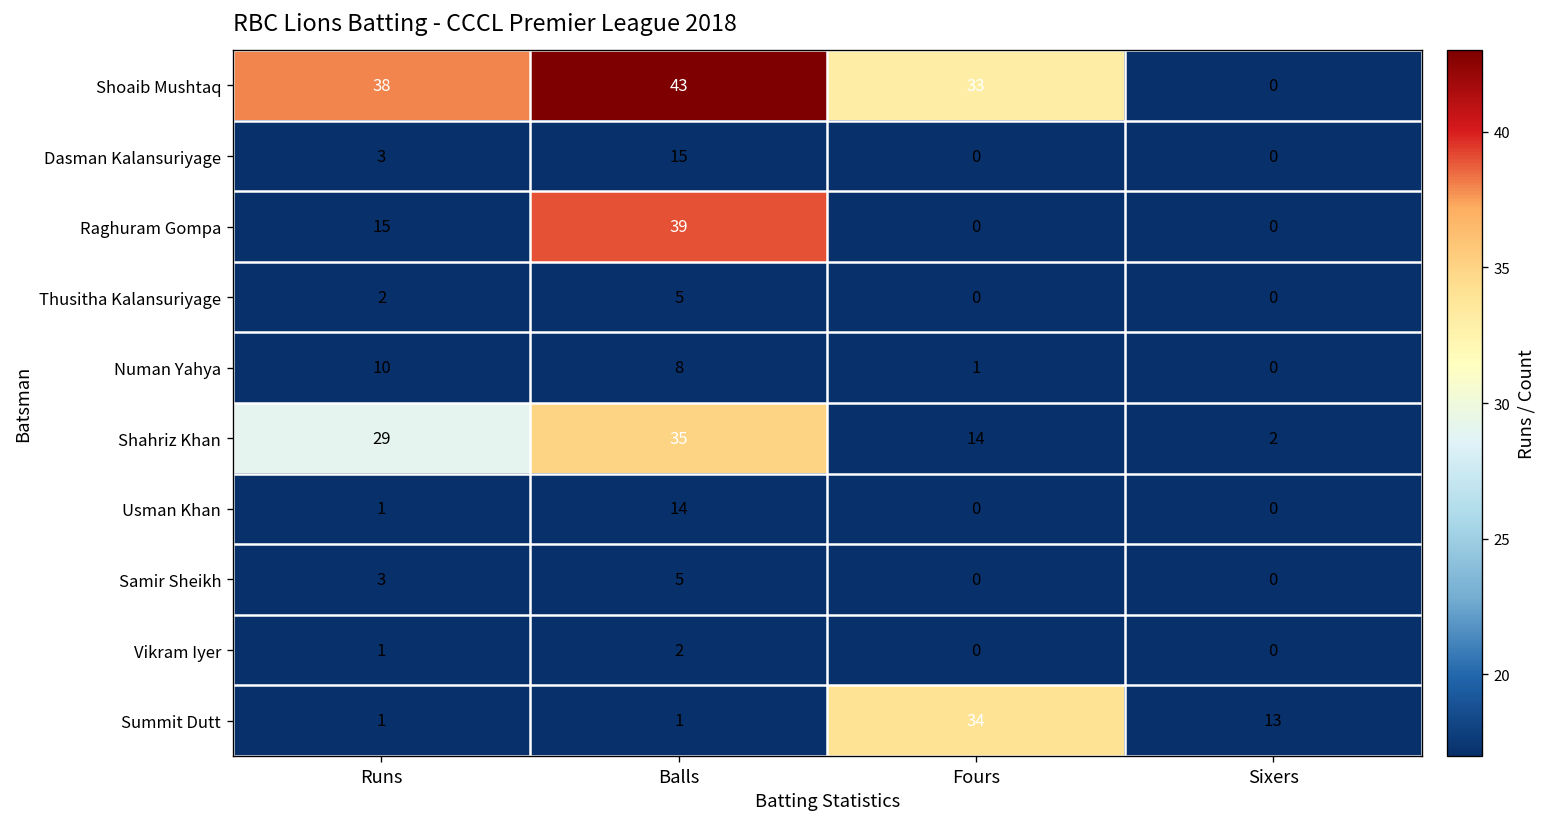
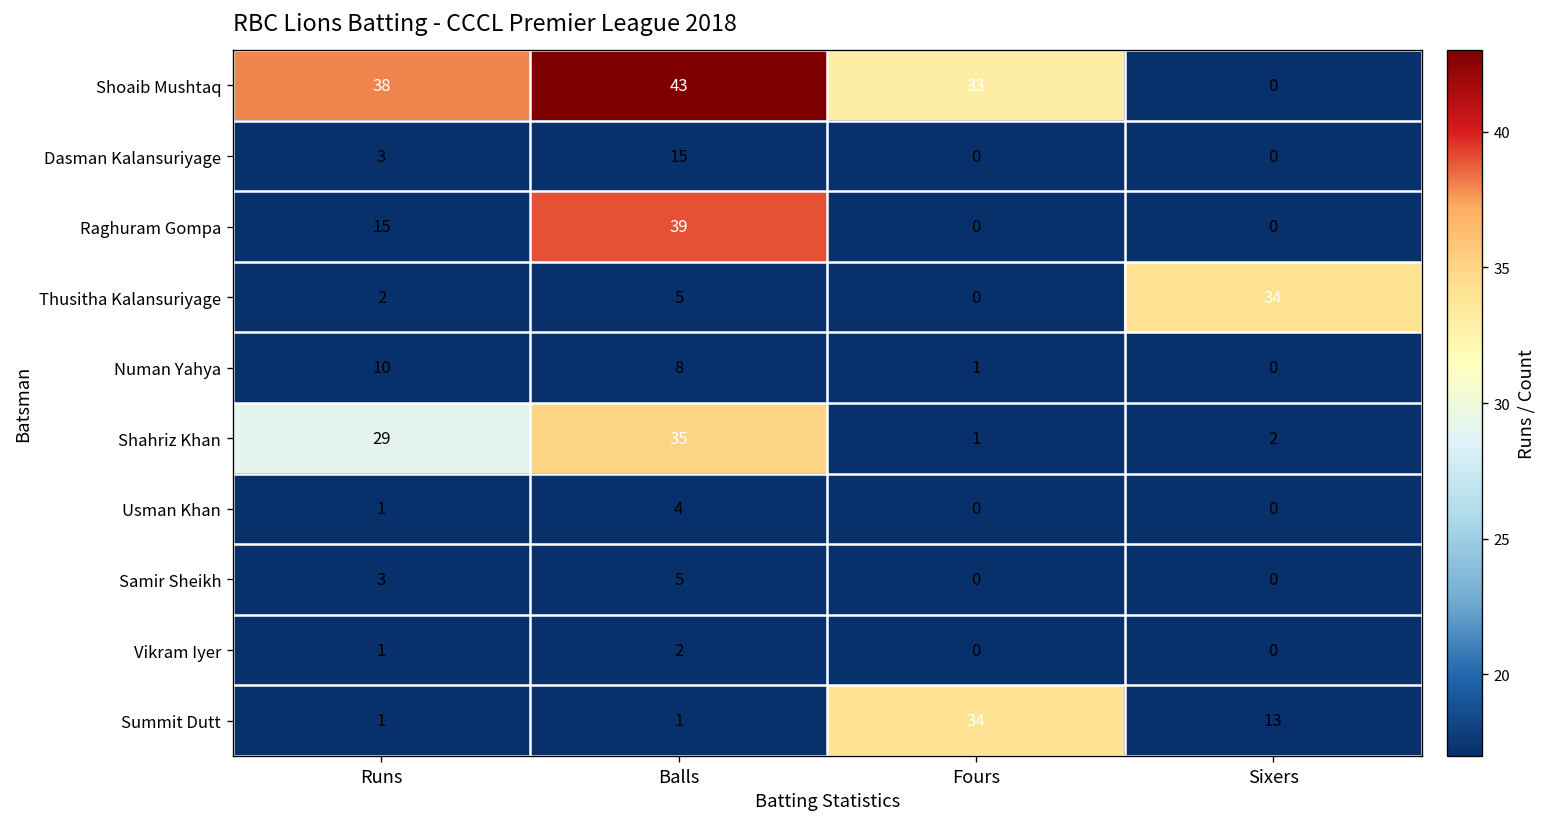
Thusitha Kalansuriyage, Sixers: 0 -> 34
Shahriz Khan, Fours: 14 -> 1
Usman Khan, Balls: 14 -> 4
